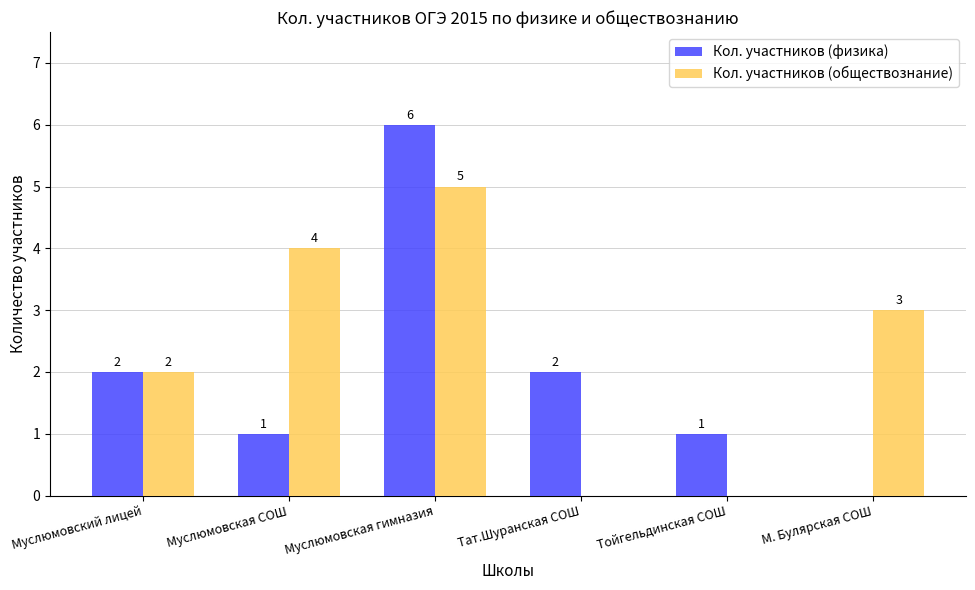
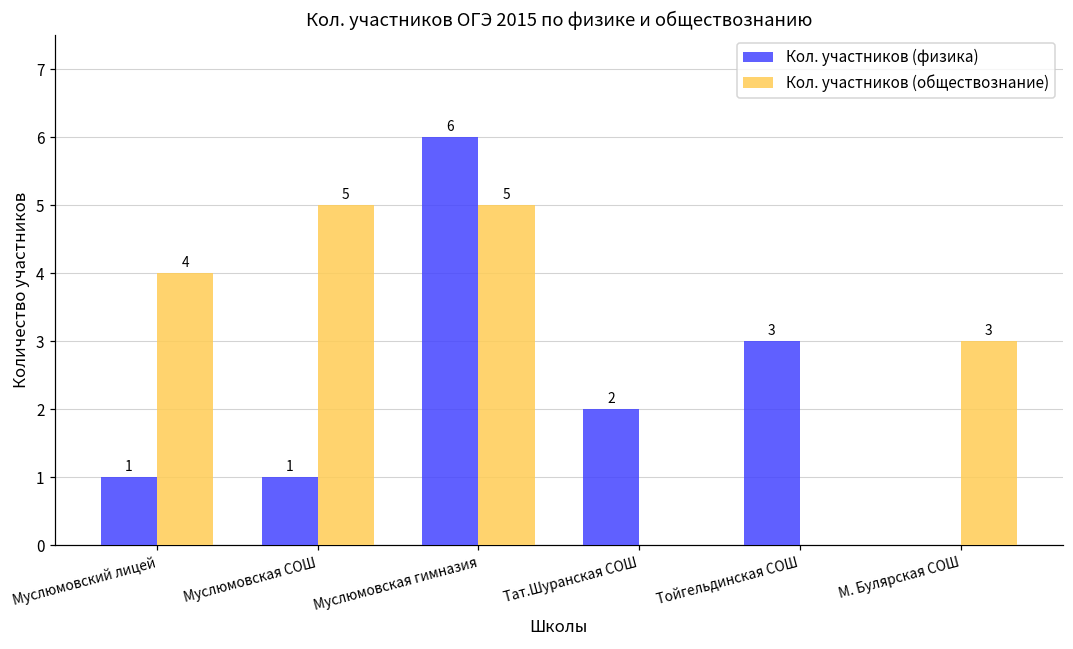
Кол. участников (физика), Муслюмовский лицей: 2 -> 1
Кол. участников (обществознание), Муслюмовский лицей: 2 -> 4
Кол. участников (обществознание), Муслюмовская СОШ: 4 -> 5
Кол. участников (физика), Тойгельдинская СОШ: 1 -> 3
